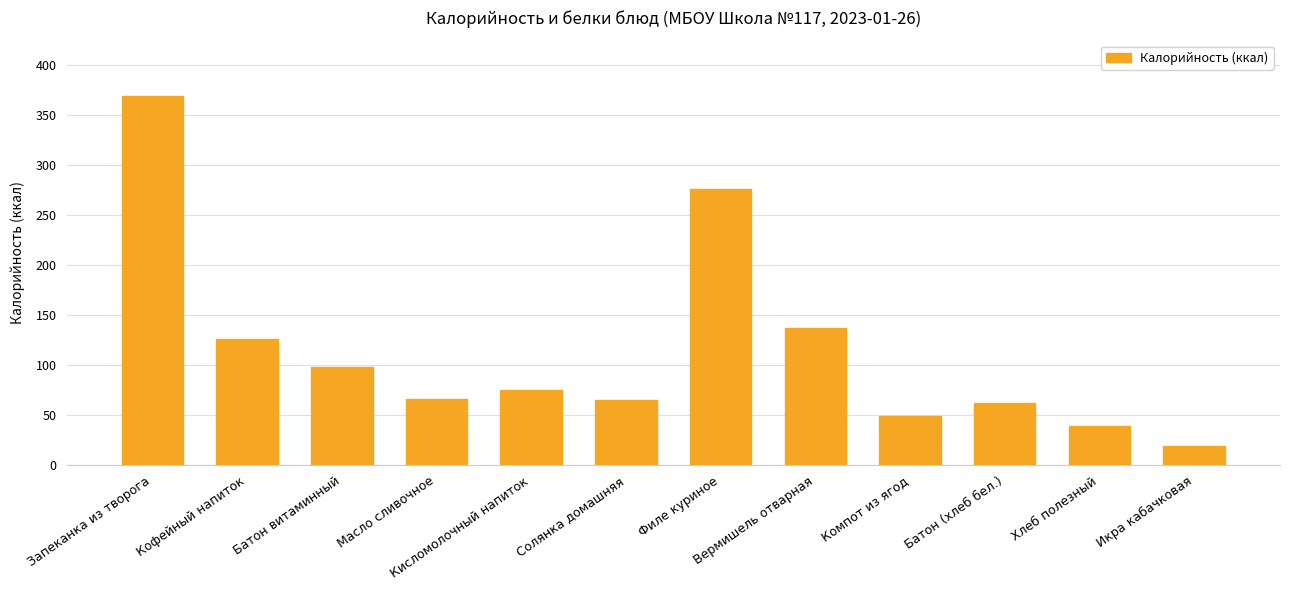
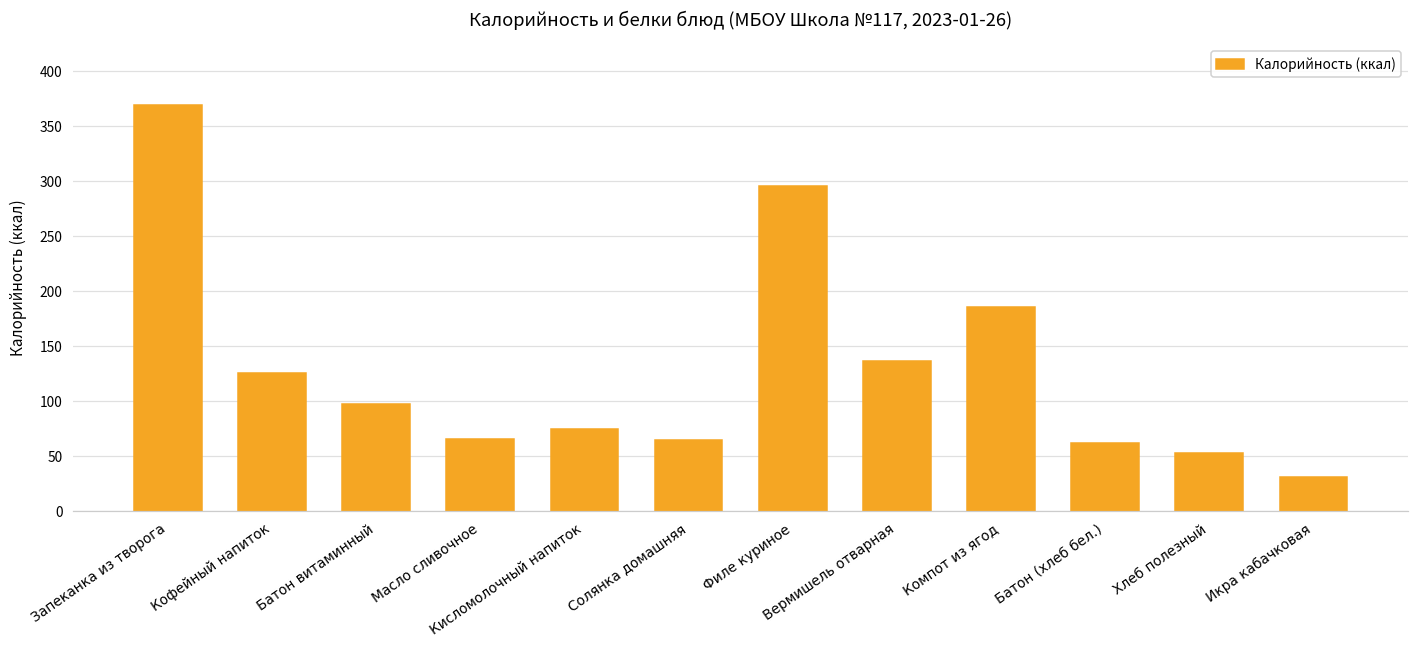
Филе куриное: 276 -> 296
Компот из ягод: 49 -> 186
Хлеб полезный: 39 -> 53
Икра кабачковая: 19 -> 31
